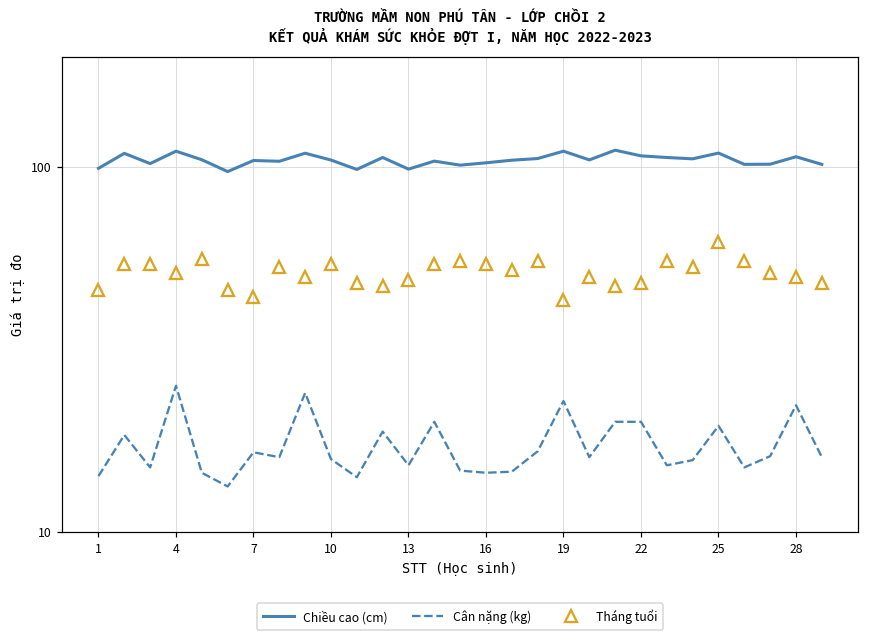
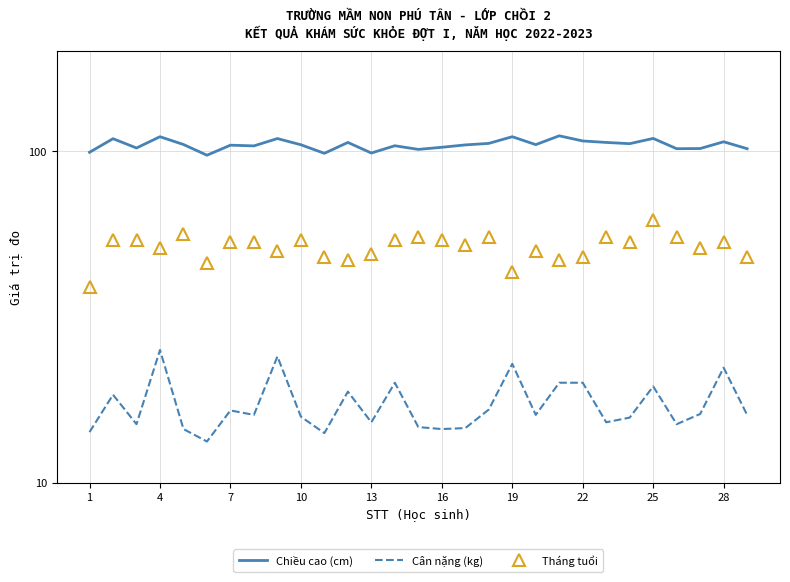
Tháng tuổi, 1: 46 -> 39
Tháng tuổi, 7: 44 -> 53
Tháng tuổi, 28: 50 -> 53
